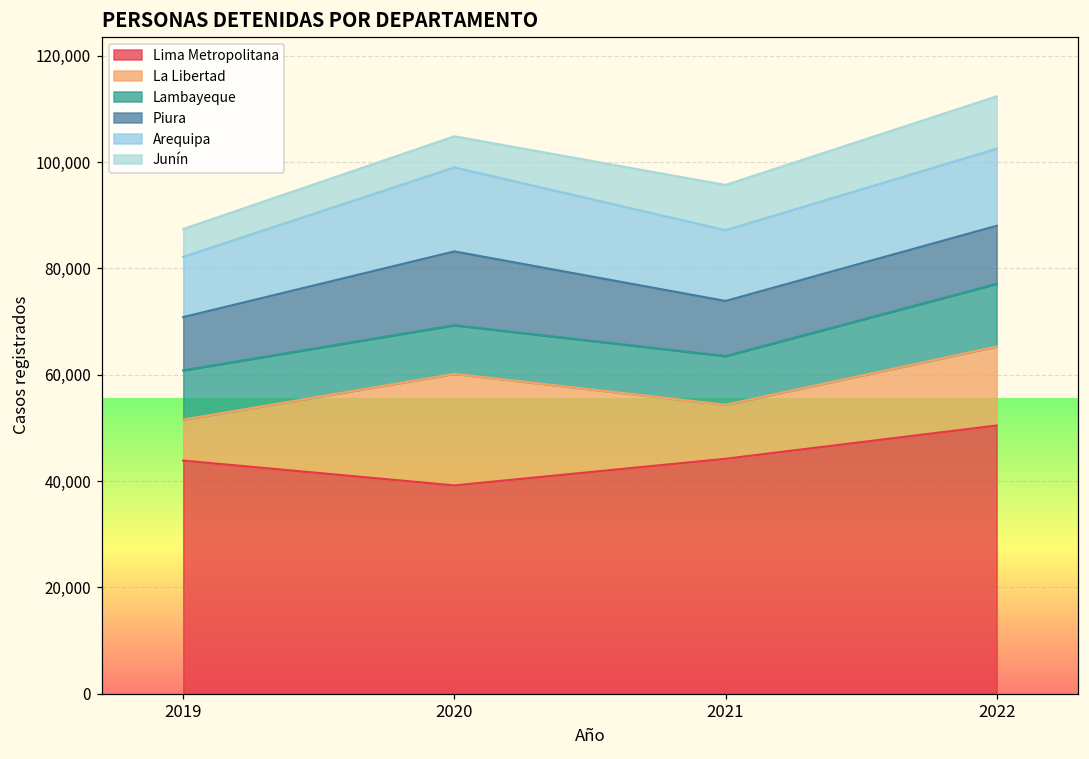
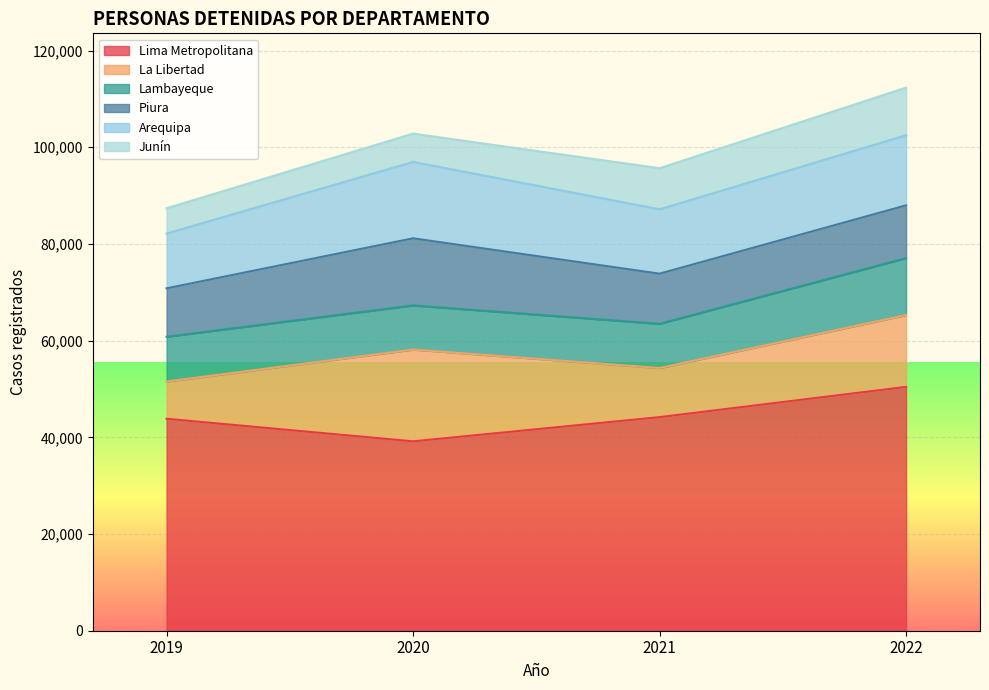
La Libertad, 2020: 21,000 -> 19,000
